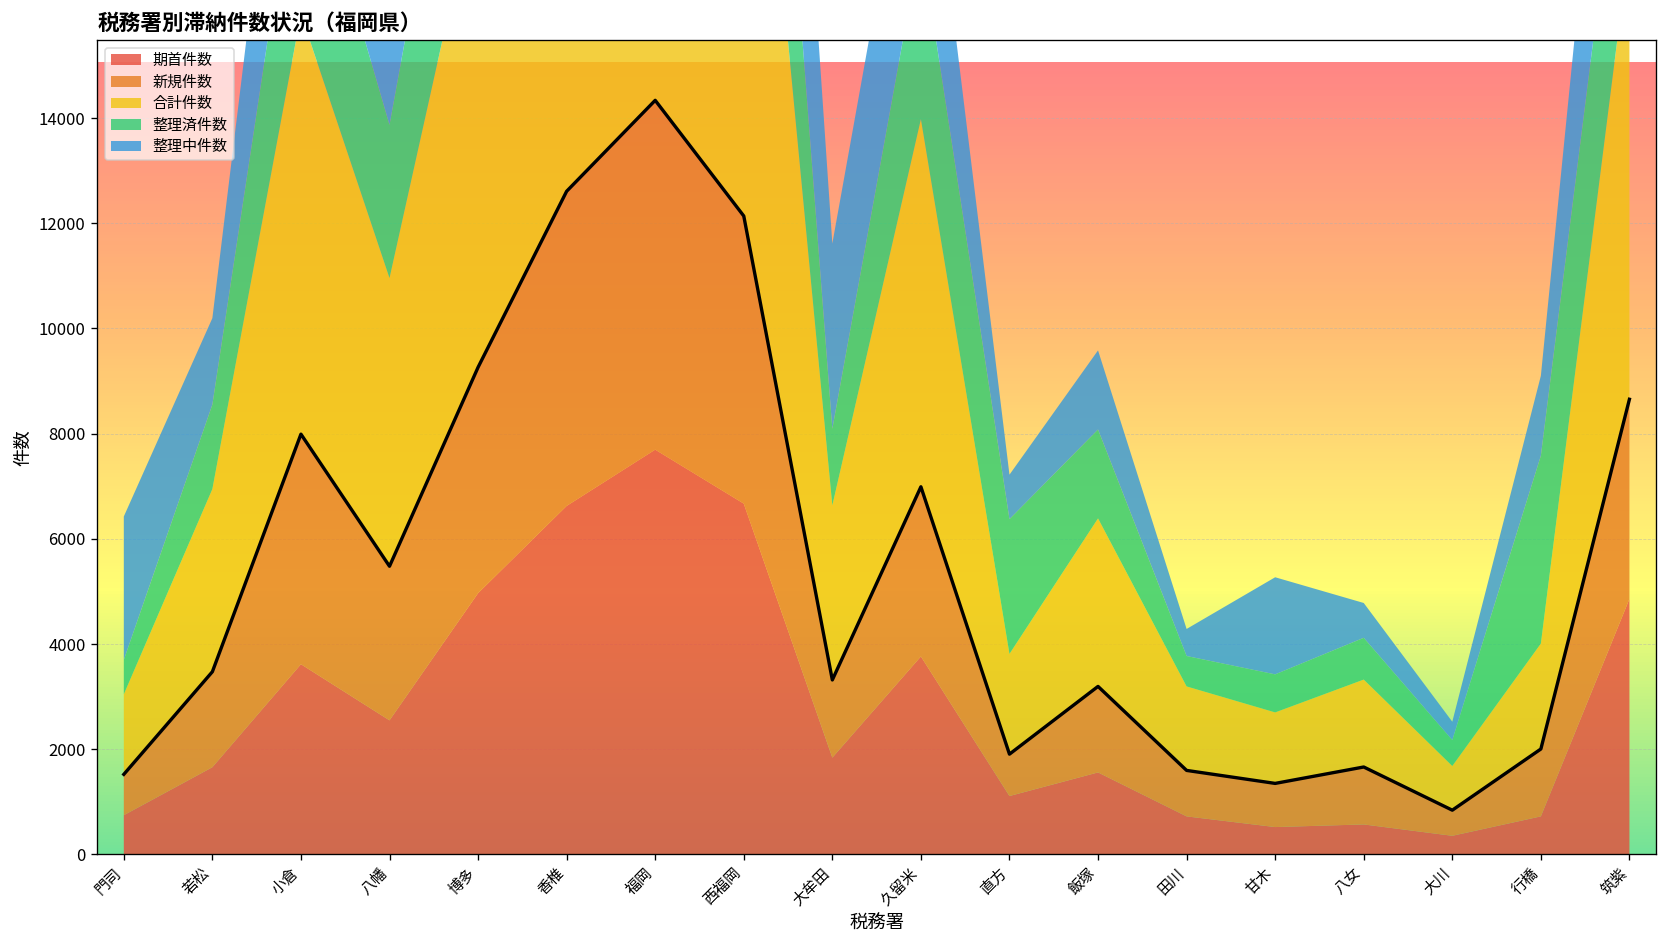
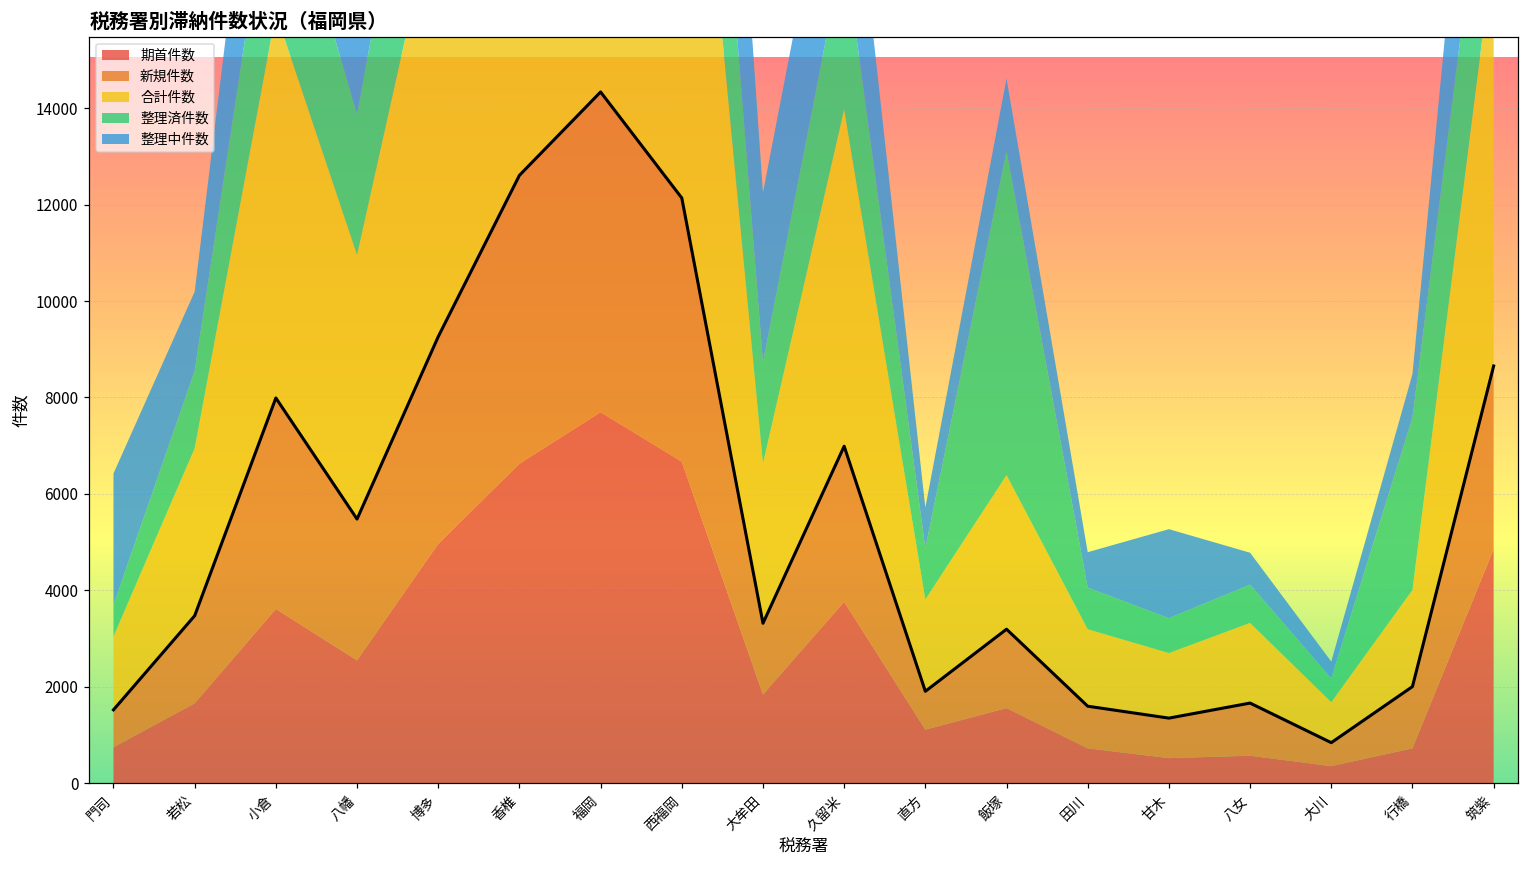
整理済件数, 大牟田: 1500 -> 2100
整理済件数, 直方: 2600 -> 1100
整理済件数, 飯塚: 1700 -> 6700
整理済件数, 田川: 600 -> 900
整理中件数, 田川: 500 -> 700
整理中件数, 行橋: 1500 -> 900
